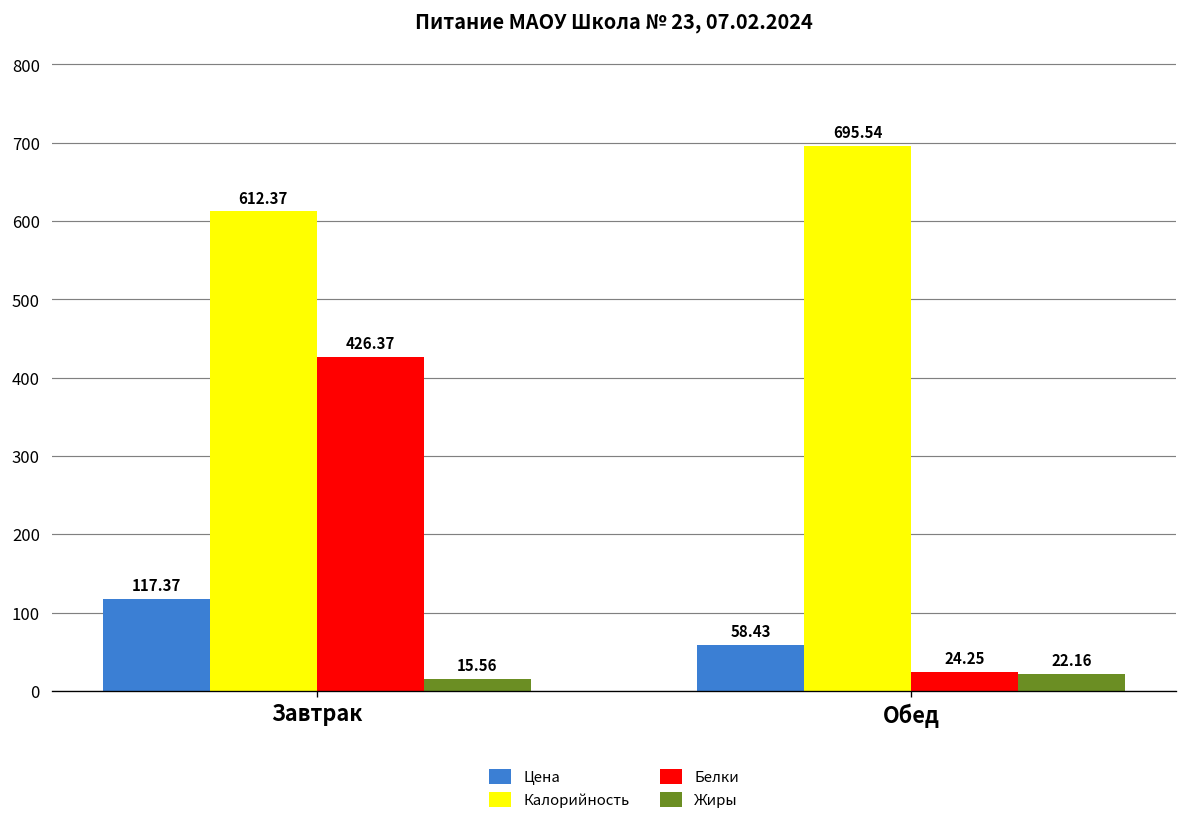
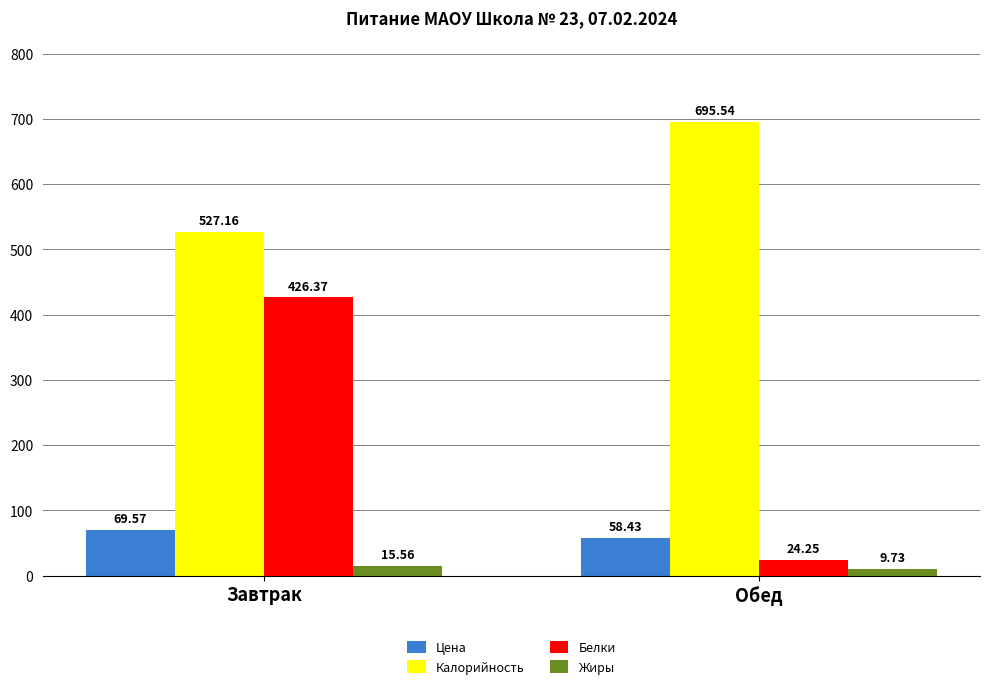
Цена, Завтрак: 117.37 -> 69.57
Калорийность, Завтрак: 612.37 -> 527.16
Жиры, Обед: 22.16 -> 9.73
